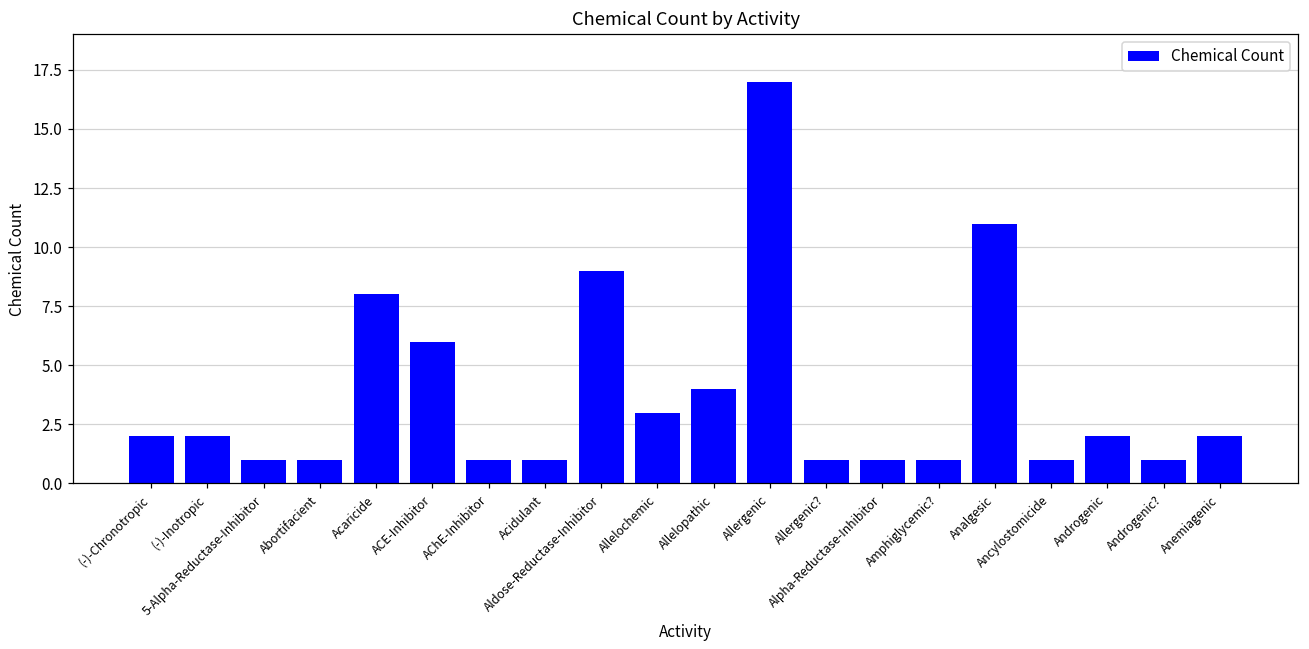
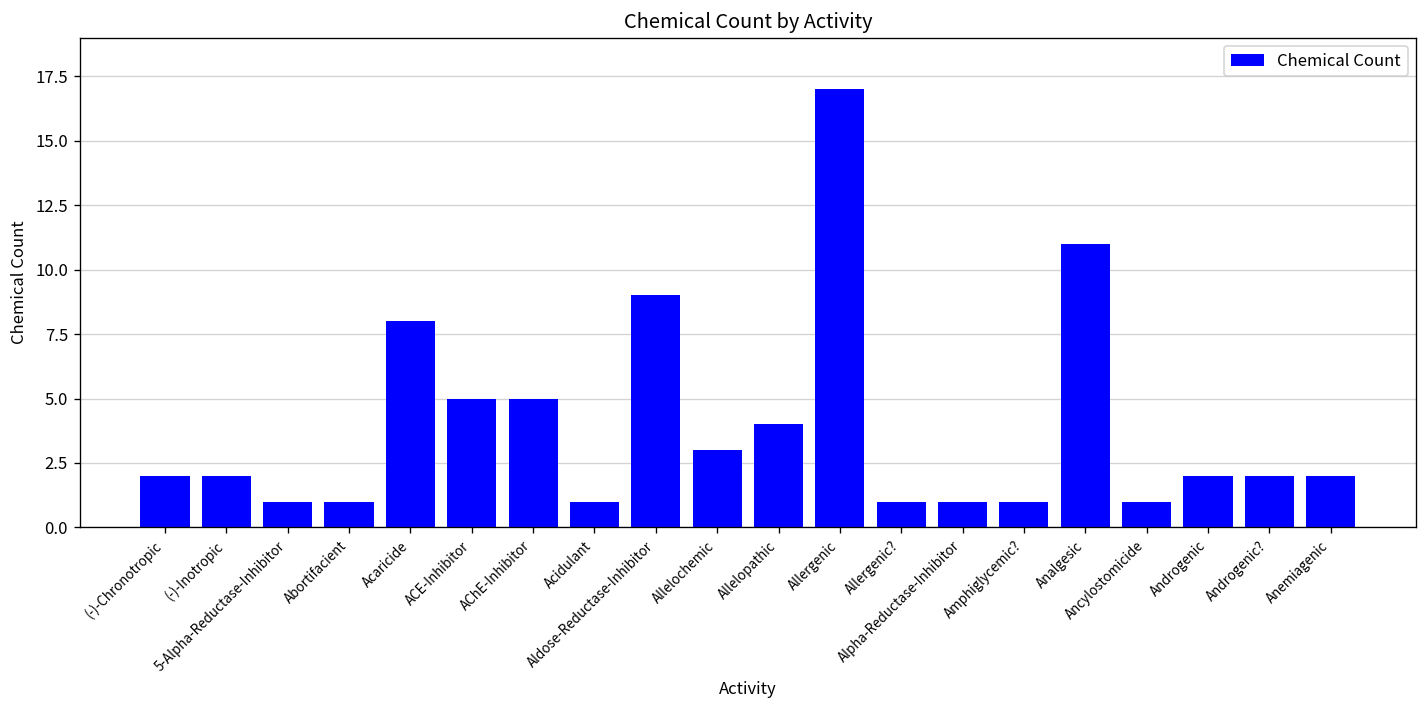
ACE-Inhibitor: 6 -> 5
AChE-Inhibitor: 1 -> 5
Androgenic?: 1 -> 2
